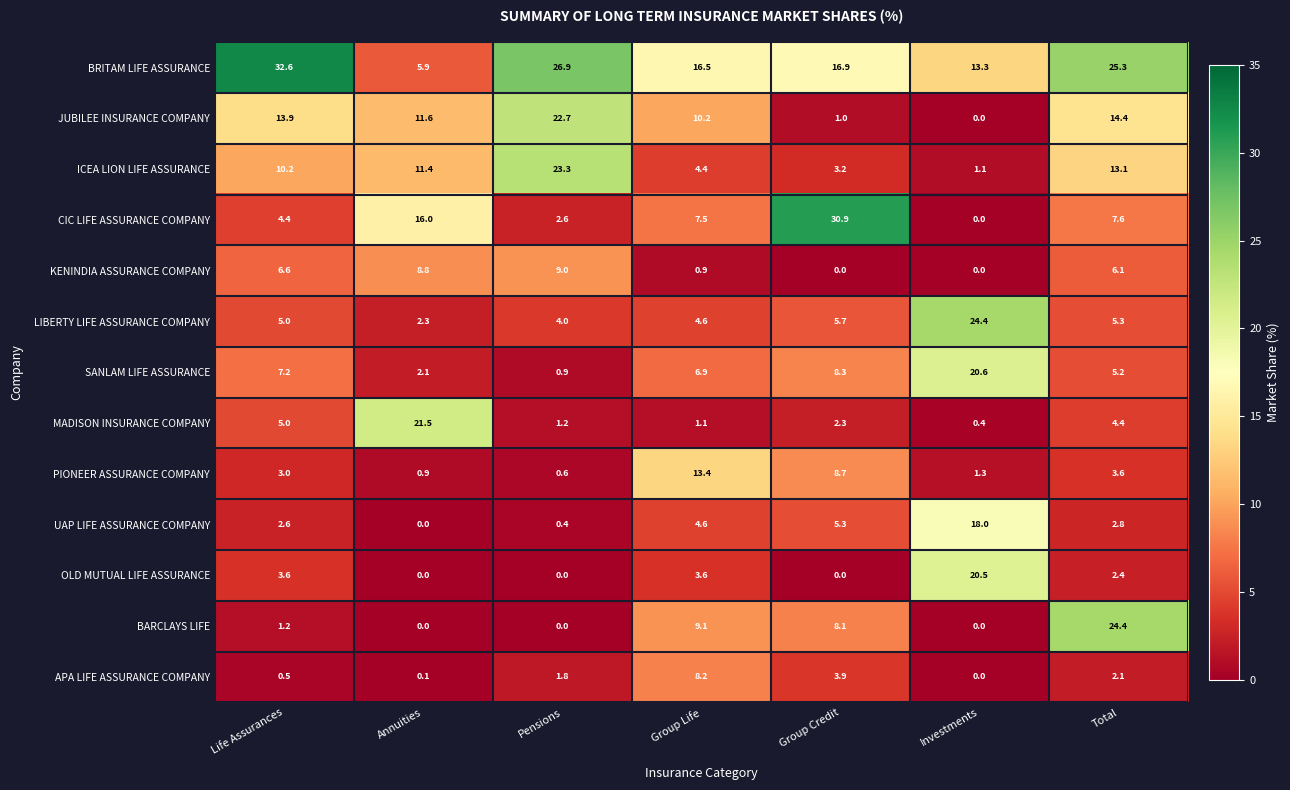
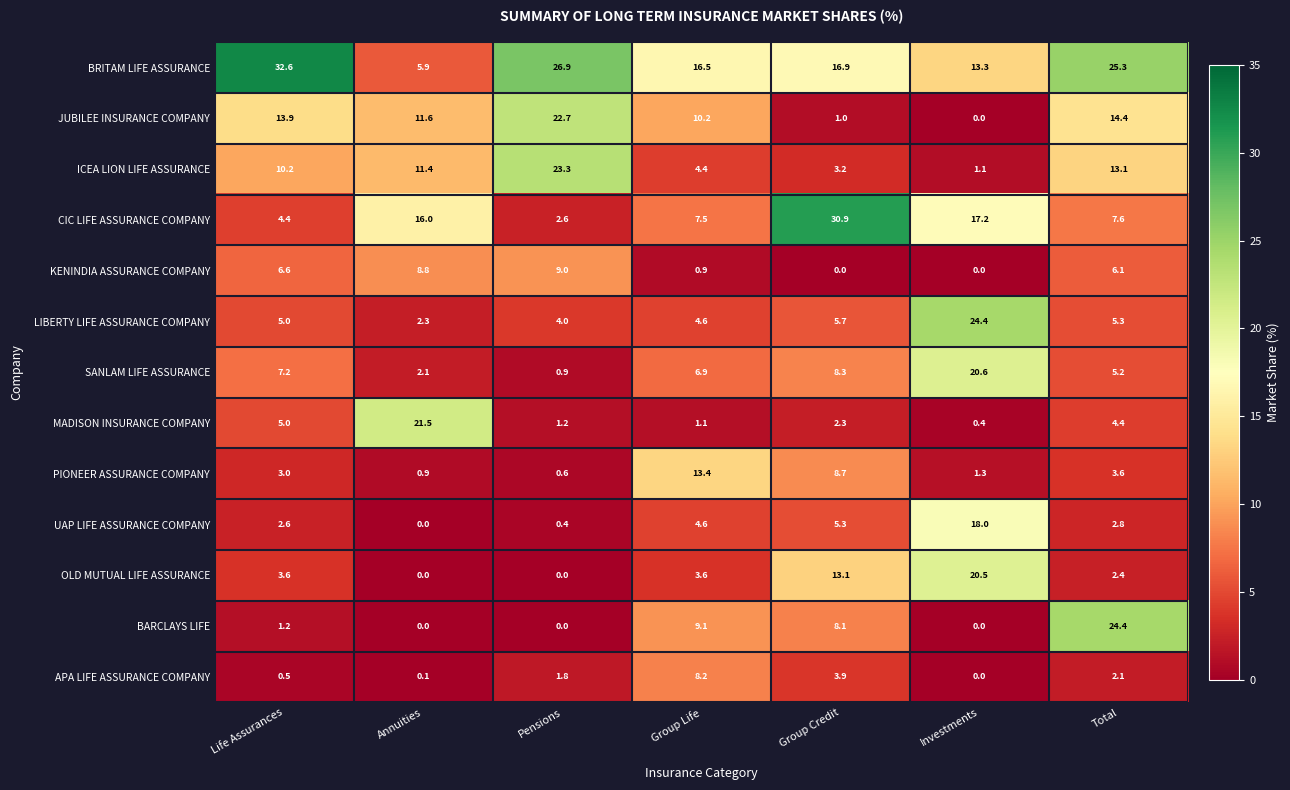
CIC LIFE ASSURANCE COMPANY, Investments: 0.0 -> 17.2
OLD MUTUAL LIFE ASSURANCE, Group Credit: 0.0 -> 13.1
